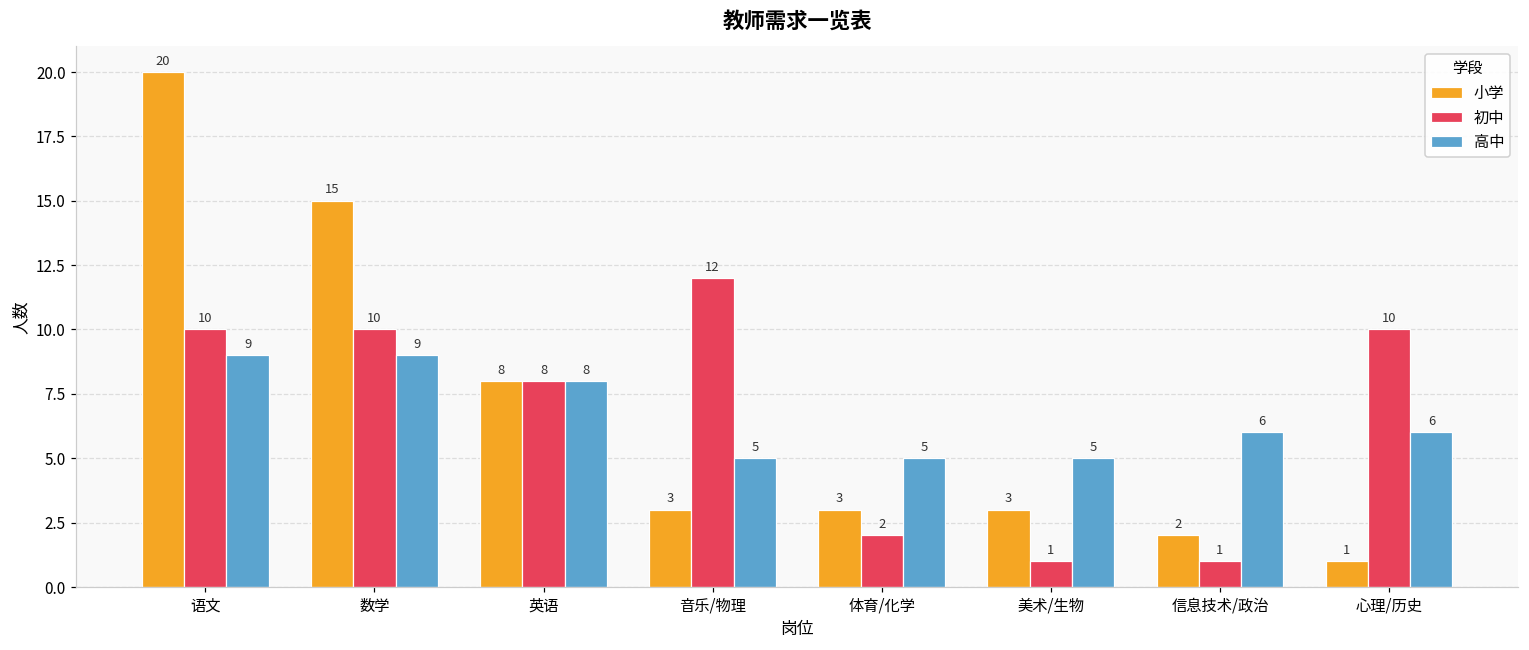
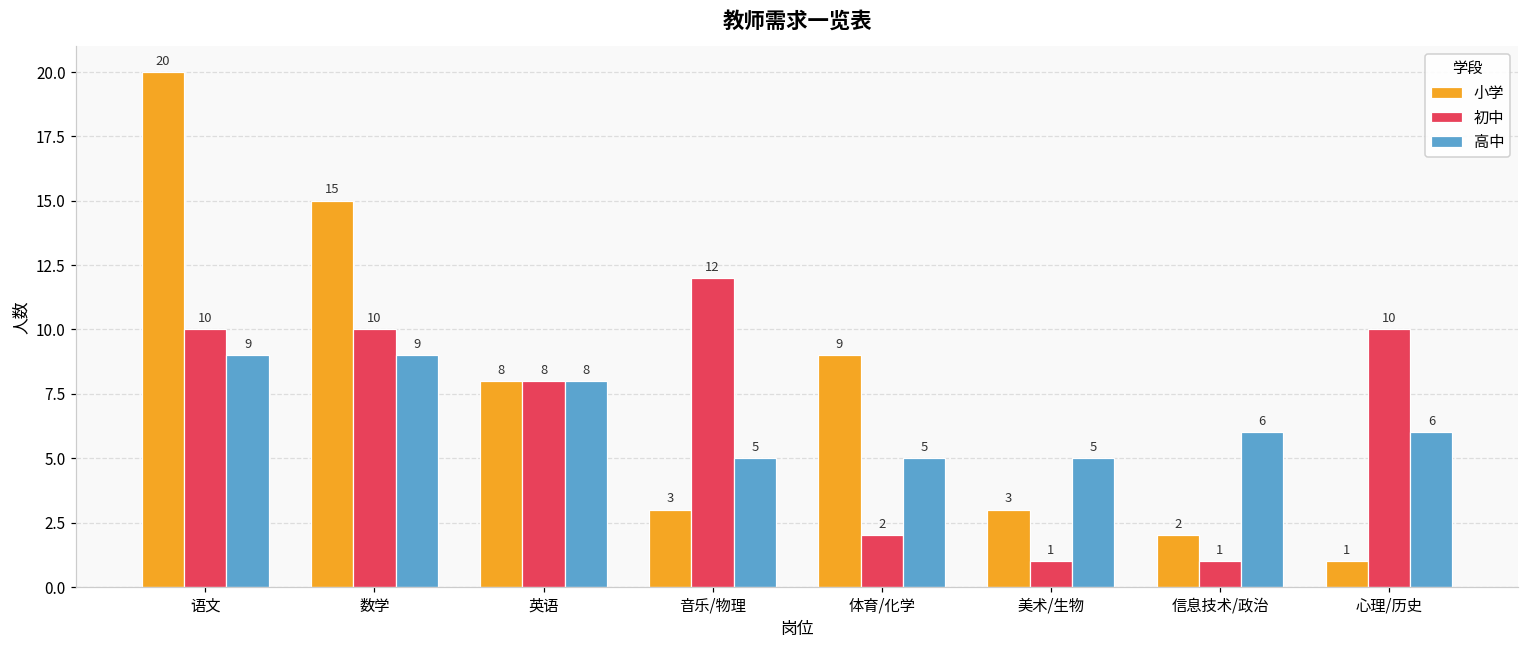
小学, 体育/化学: 3 -> 9
